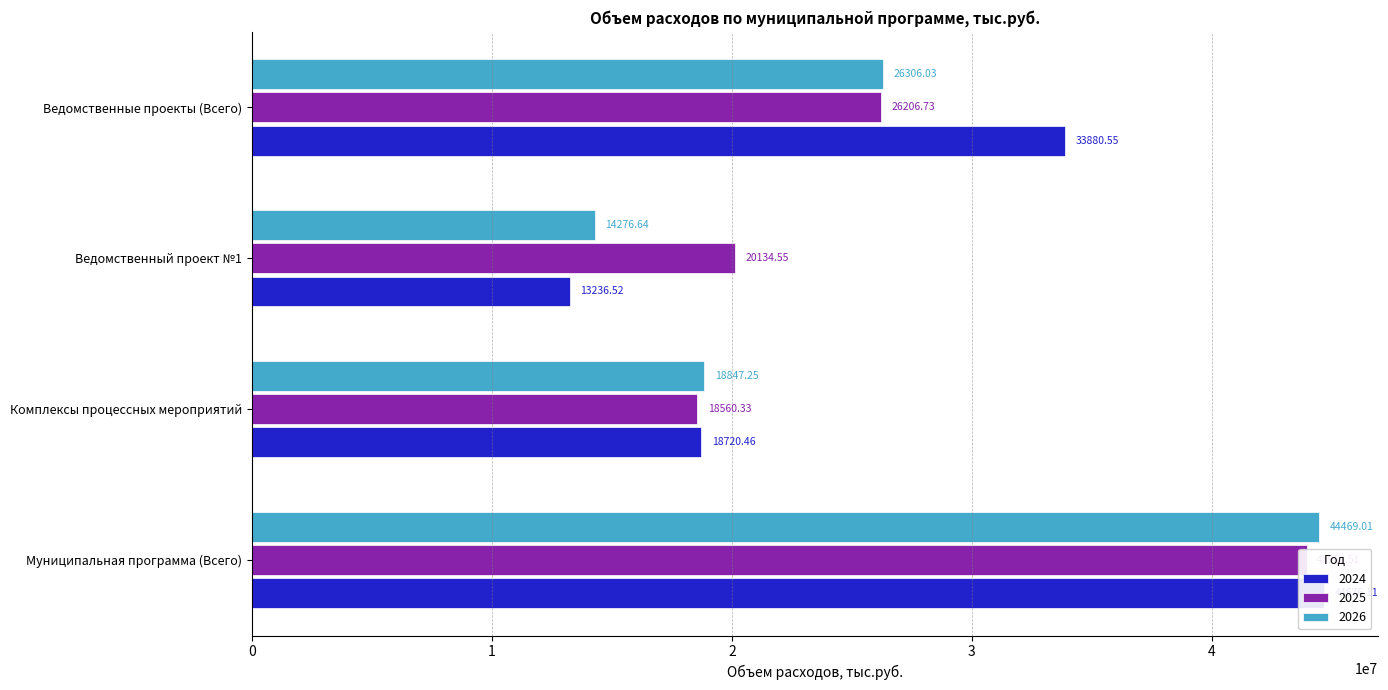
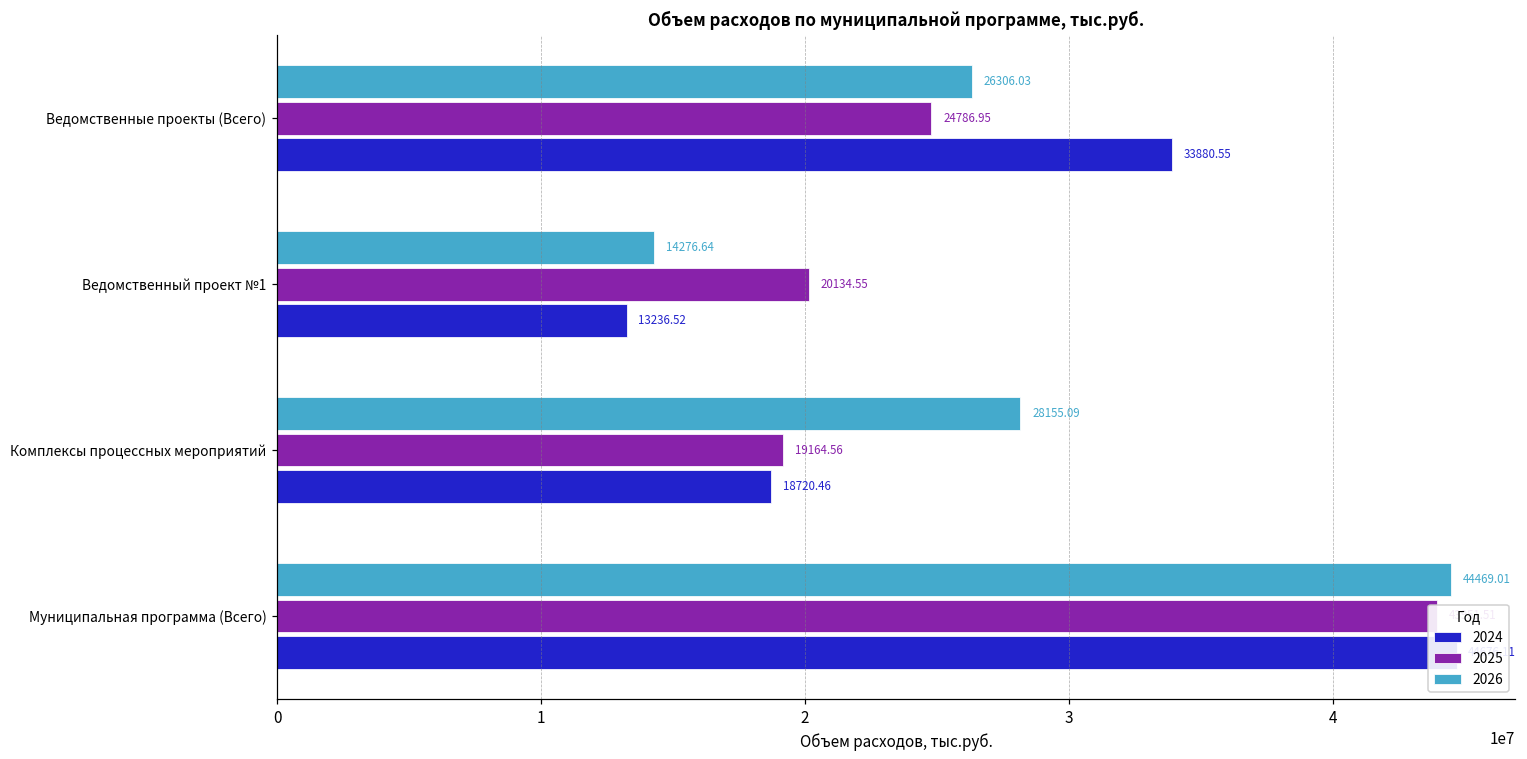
2025, Ведомственные проекты (Всего): 26206.73 -> 24786.95
2026, Комплексы процессных мероприятий: 18847.25 -> 28155.09
2025, Комплексы процессных мероприятий: 18560.33 -> 19164.56
